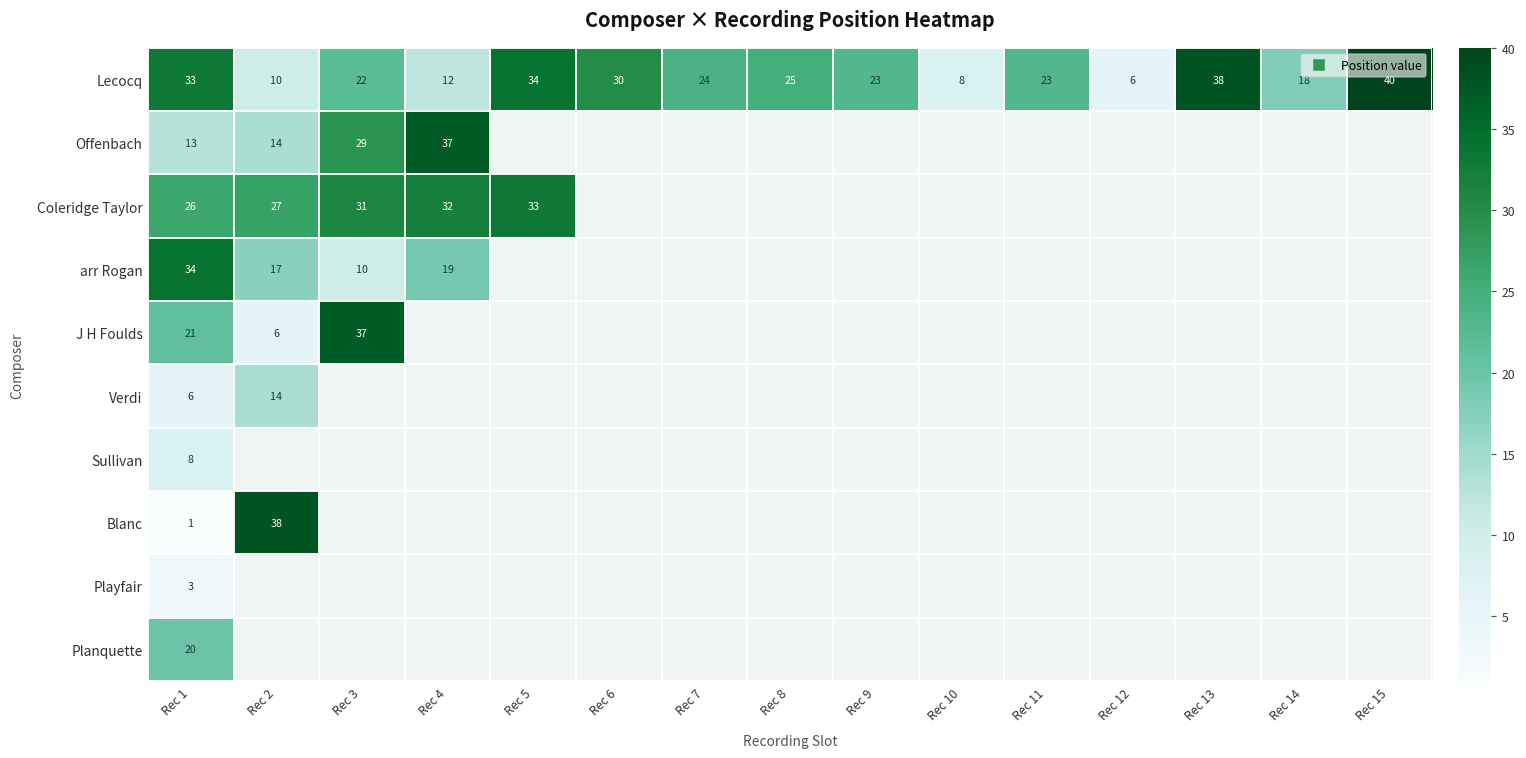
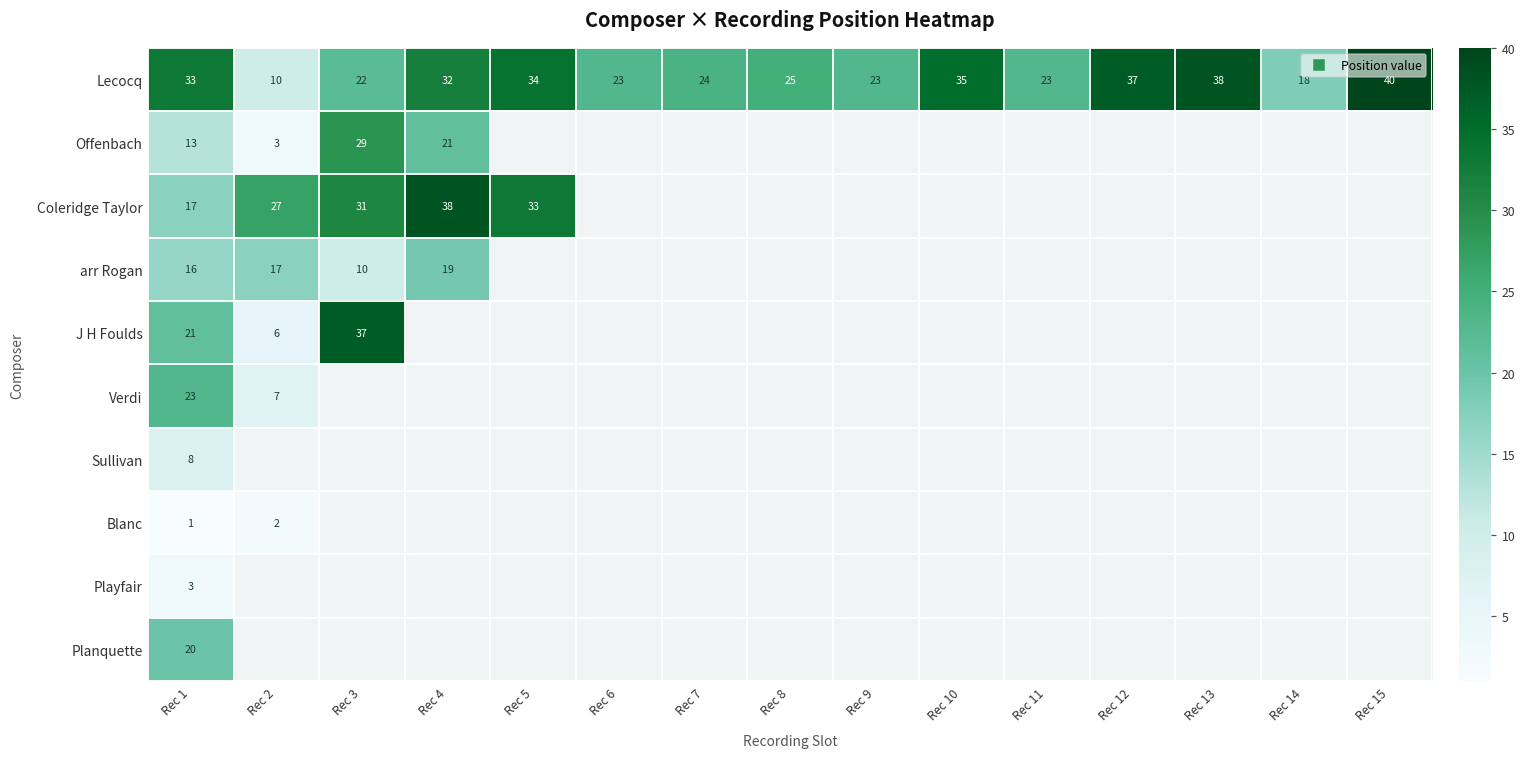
Lecocq, Rec 4: 12 -> 32
Lecocq, Rec 6: 30 -> 23
Lecocq, Rec 10: 8 -> 35
Lecocq, Rec 12: 6 -> 37
Offenbach, Rec 2: 14 -> 3
Offenbach, Rec 4: 37 -> 21
Coleridge Taylor, Rec 1: 26 -> 17
Coleridge Taylor, Rec 4: 32 -> 38
arr Rogan, Rec 1: 34 -> 16
Verdi, Rec 1: 6 -> 23
Verdi, Rec 2: 14 -> 7
Blanc, Rec 2: 38 -> 2
